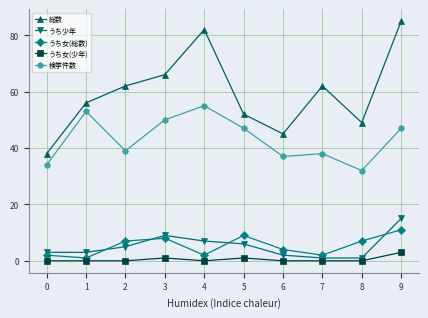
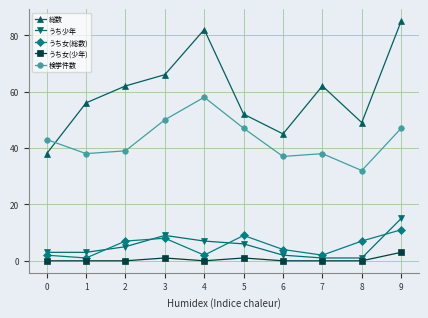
検挙件数, 0: 34 -> 43
検挙件数, 1: 53 -> 38
検挙件数, 4: 55 -> 58
